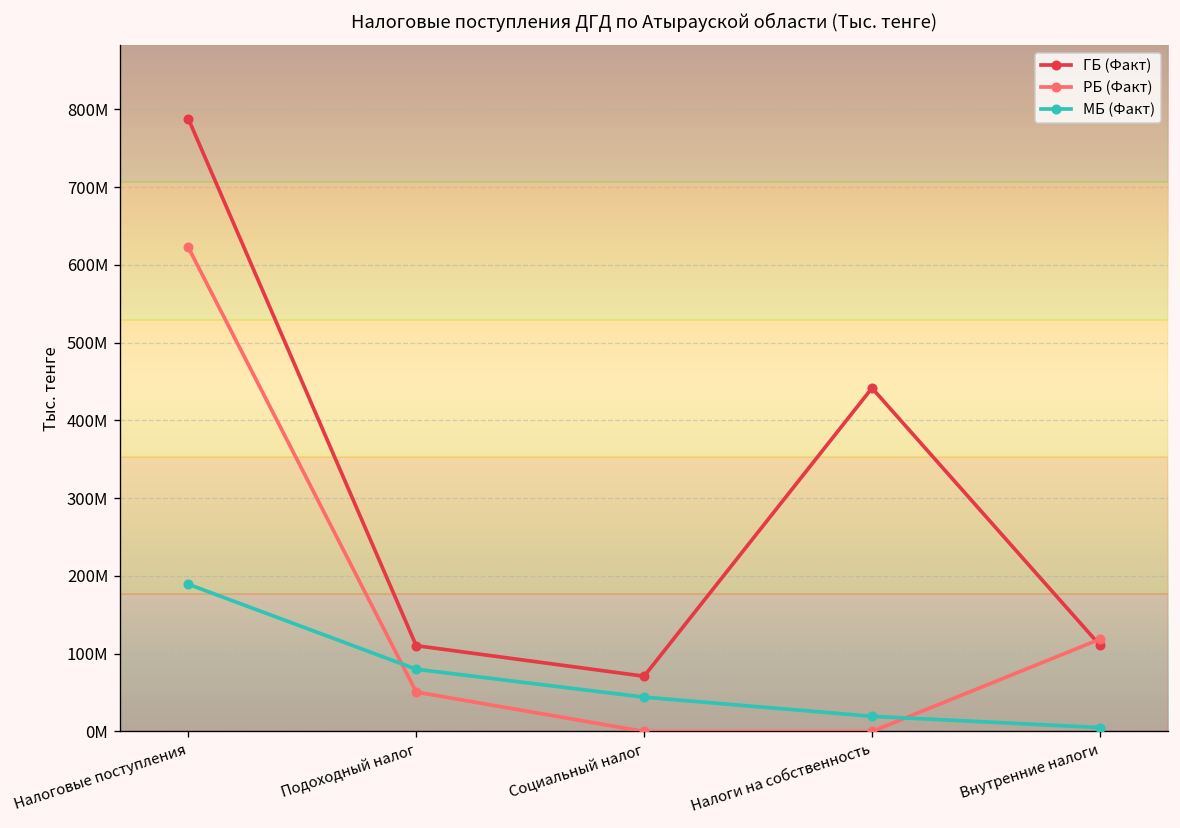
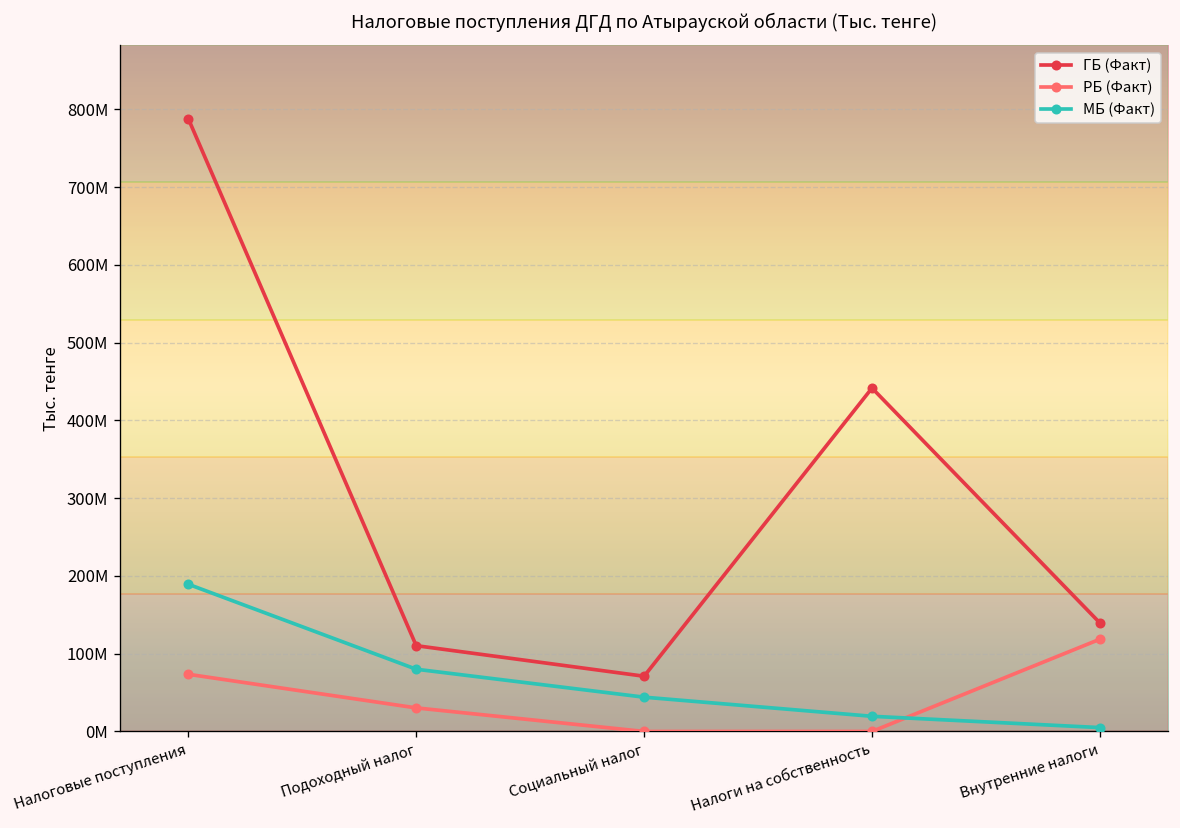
РБ (Факт), Налоговые поступления: 620000000 -> 70000000
РБ (Факт), Подоходный налог: 50000000 -> 30000000
ГБ (Факт), Внутренние налоги: 110000000 -> 140000000
